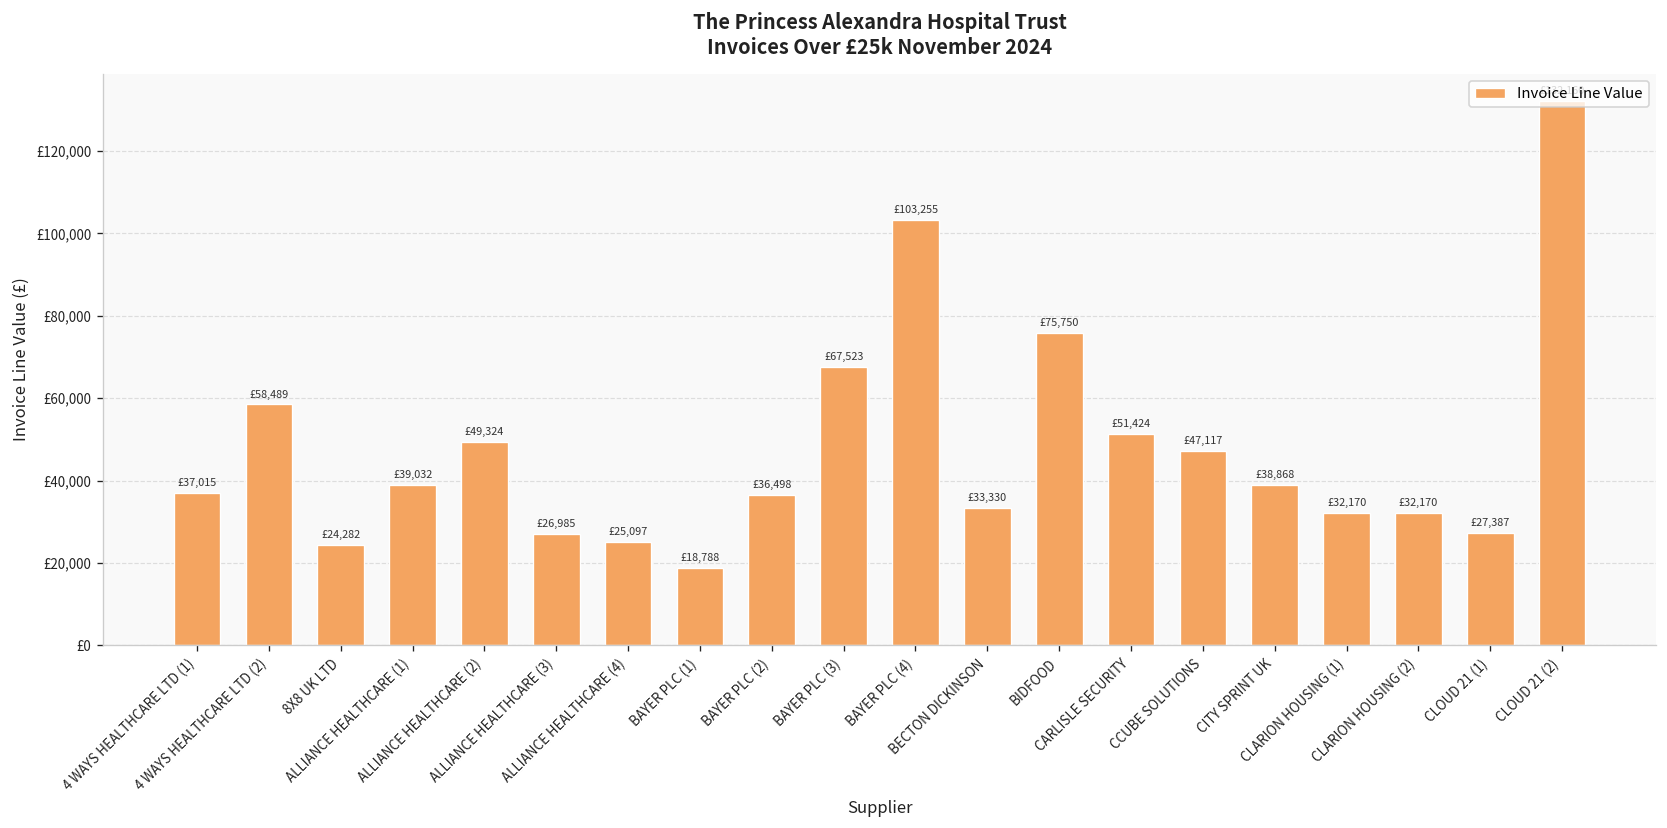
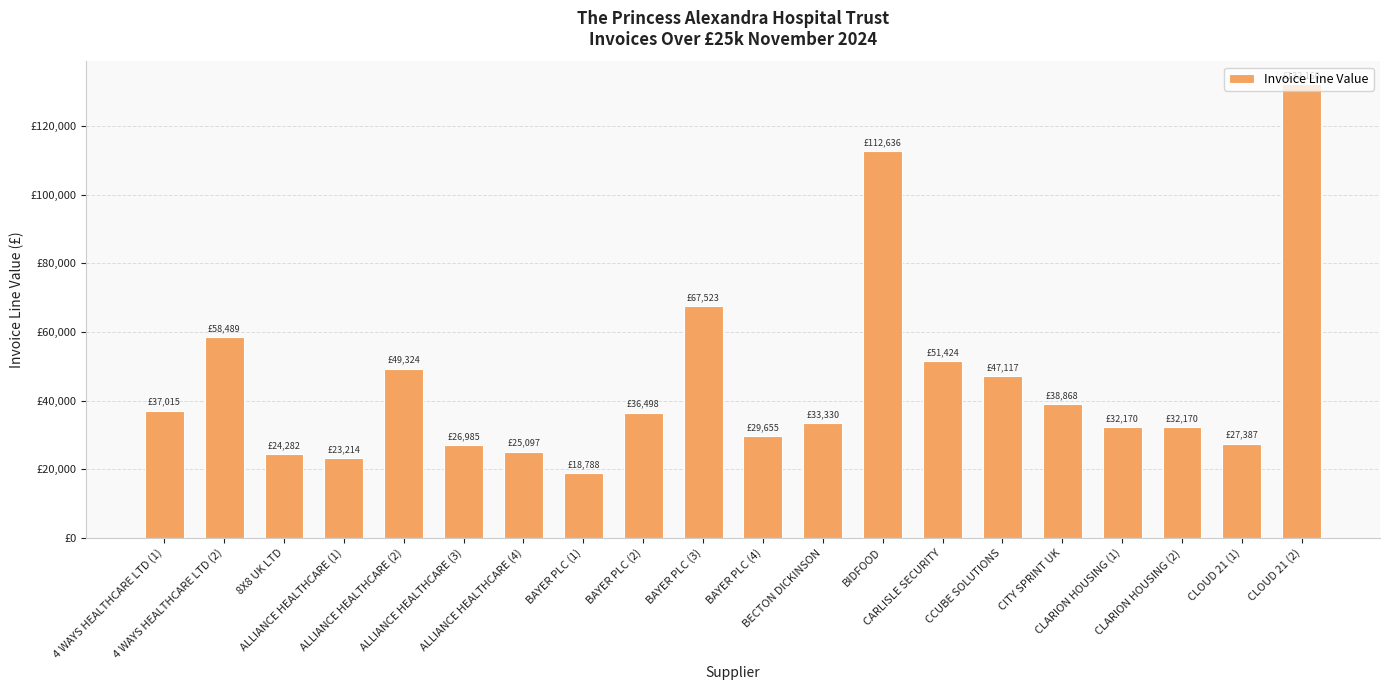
ALLIANCE HEALTHCARE (1): £39,032 -> £23,214
BAYER PLC (4): £103,255 -> £29,655
BIDFOOD: £75,750 -> £112,636
